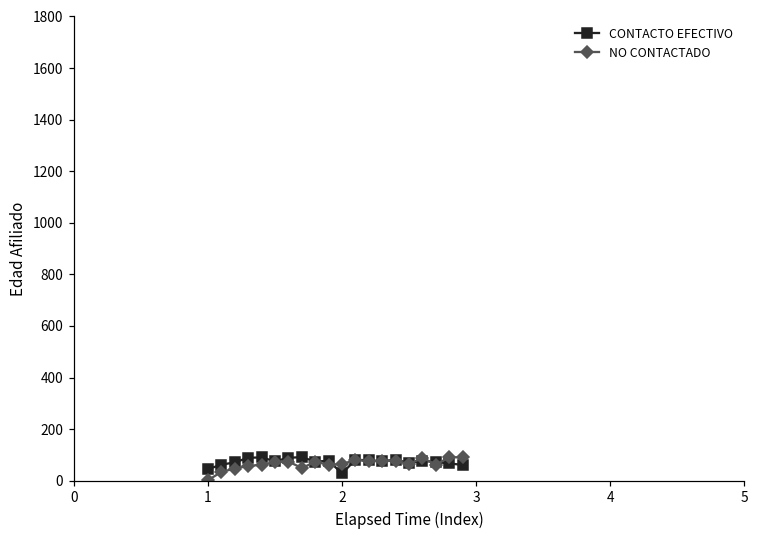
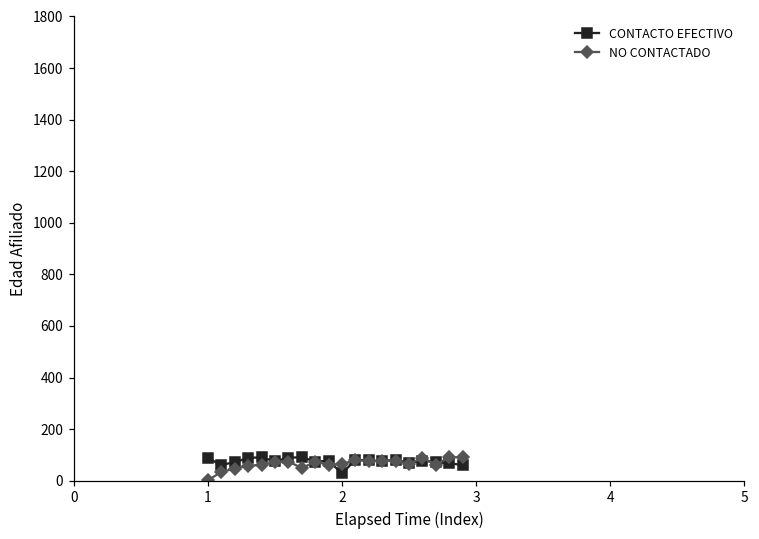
CONTACTO EFECTIVO, 1: 50 -> 90
